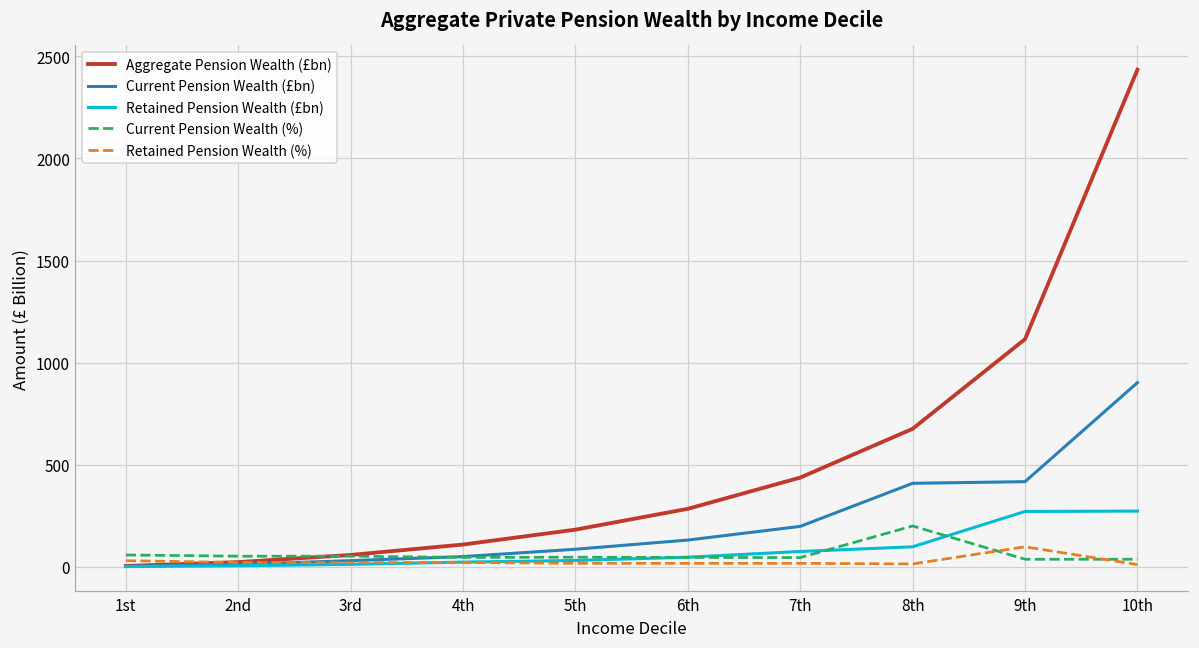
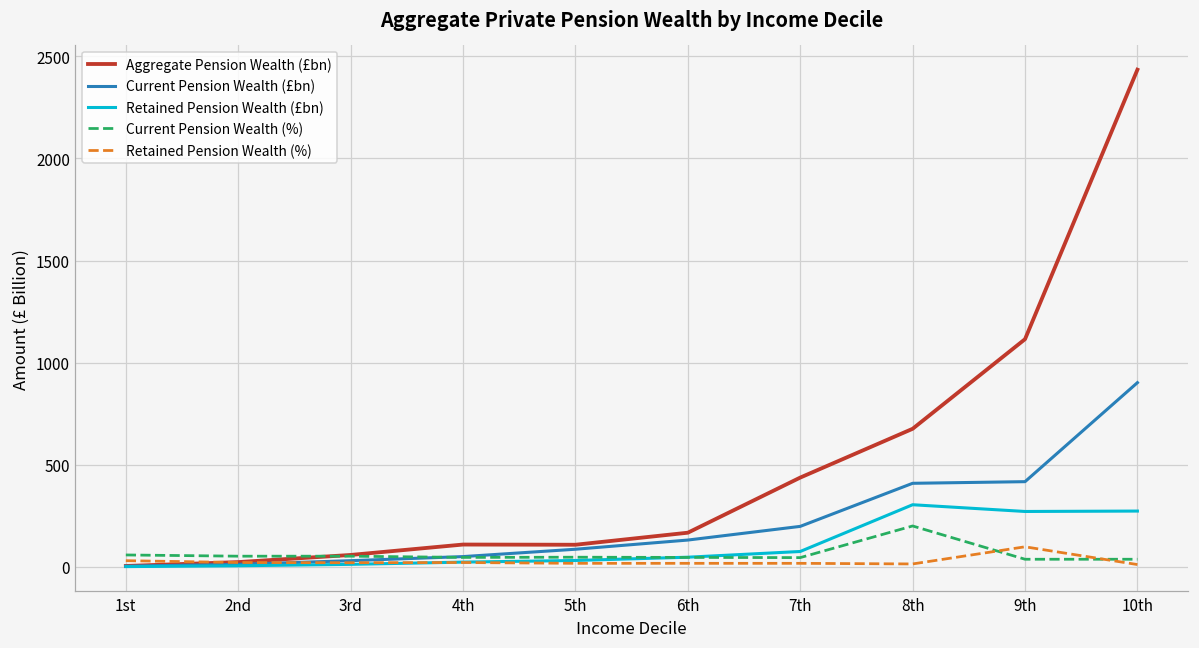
Aggregate Pension Wealth (£bn), 5th: 180 -> 110
Aggregate Pension Wealth (£bn), 6th: 280 -> 170
Retained Pension Wealth (£bn), 8th: 100 -> 300
